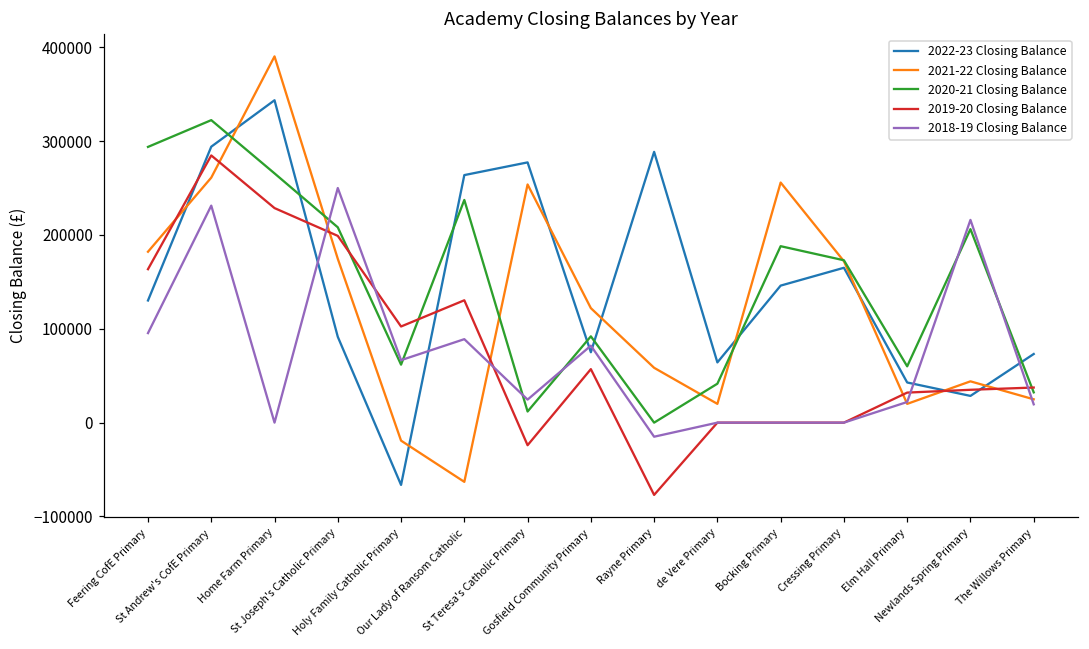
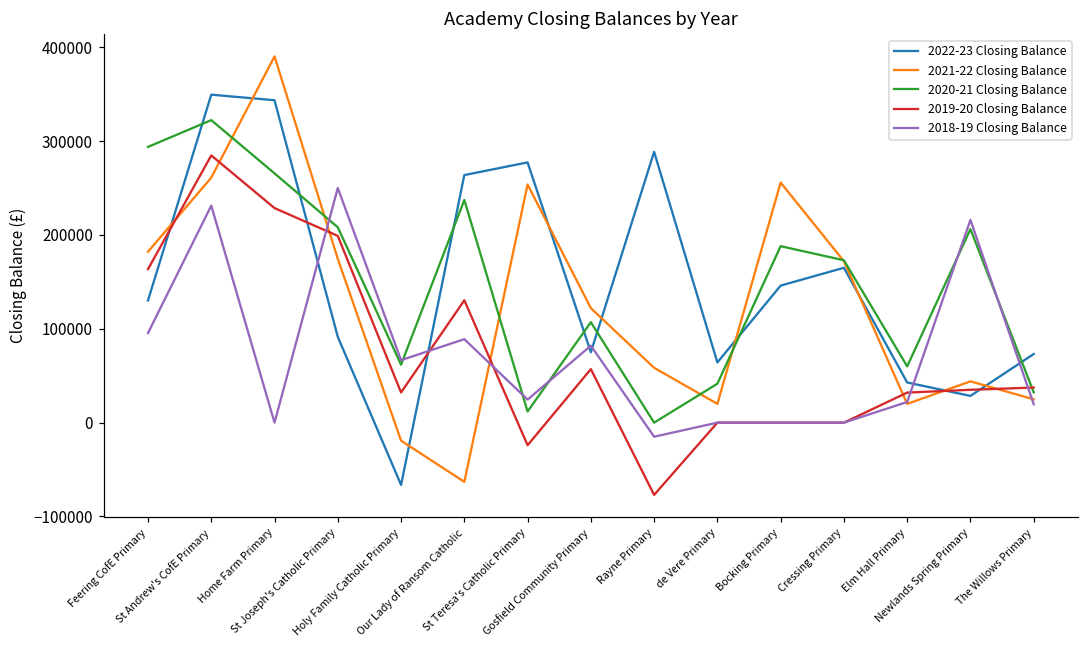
2022-23 Closing Balance, St Andrew's CofE Primary: 290000 -> 350000
2019-20 Closing Balance, Holy Family Catholic Primary: 100000 -> 30000
2020-21 Closing Balance, Gosfield Community Primary: 90000 -> 110000
